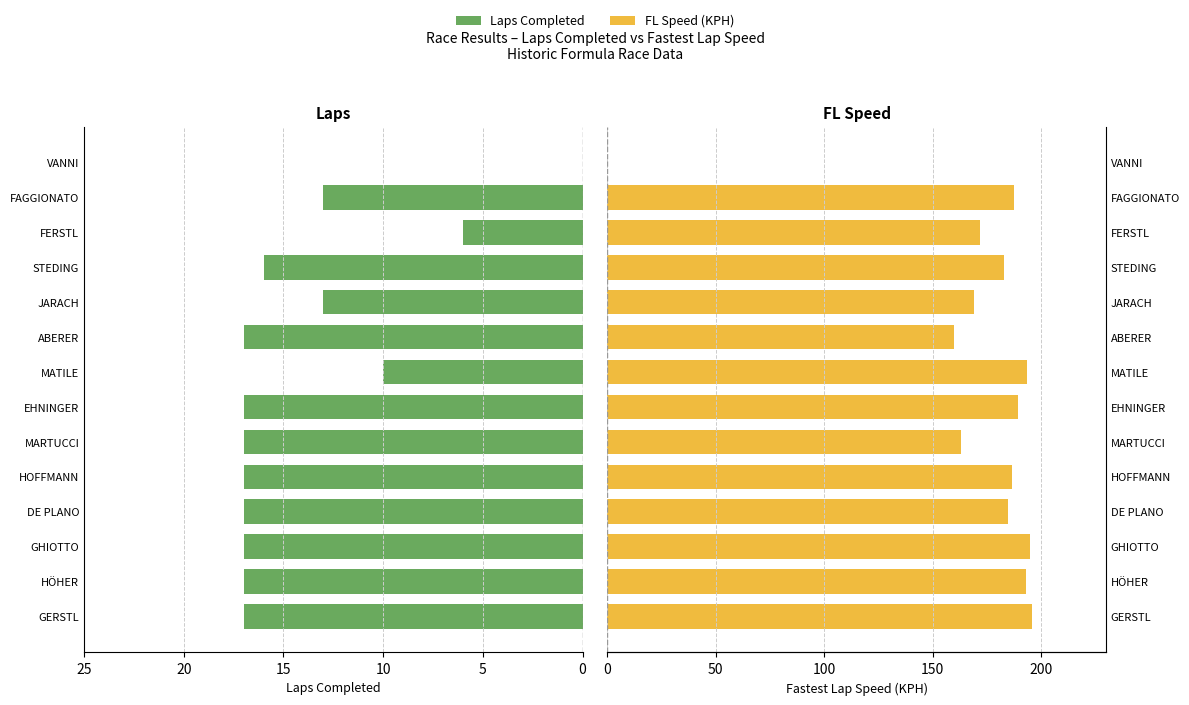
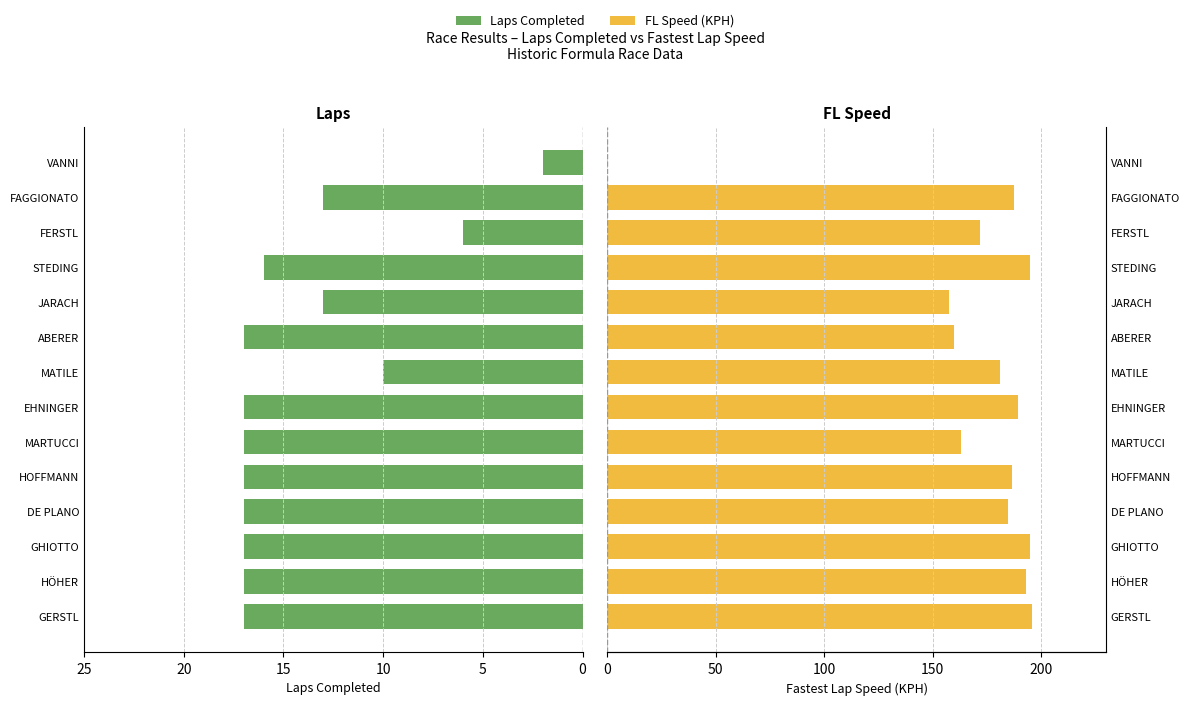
Laps, VANNI: 0 -> 2
FL Speed, STEDING: 183 -> 195
FL Speed, JARACH: 169 -> 158
FL Speed, MATILE: 193 -> 181
